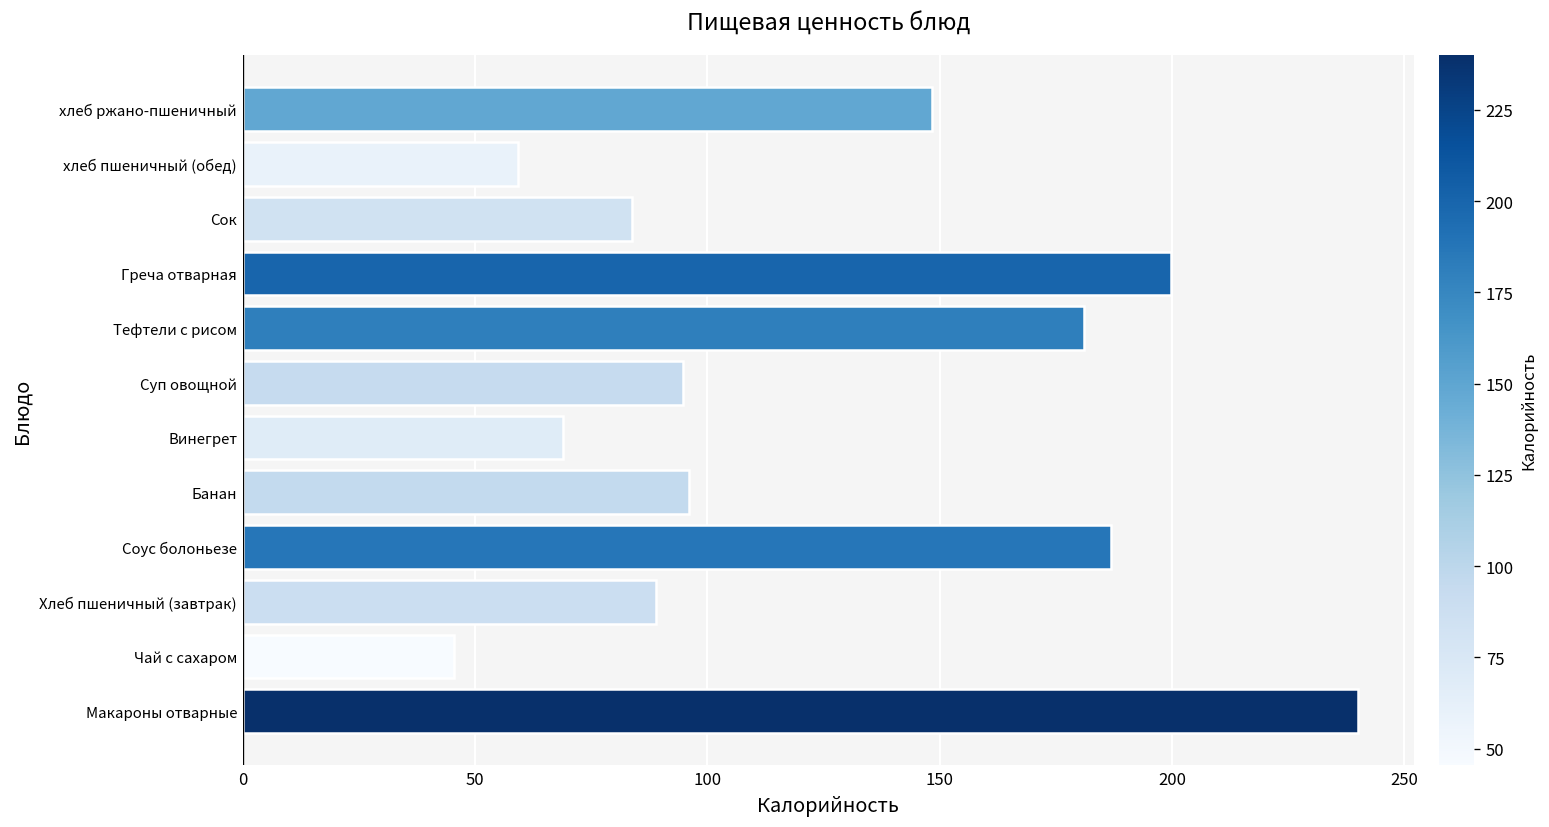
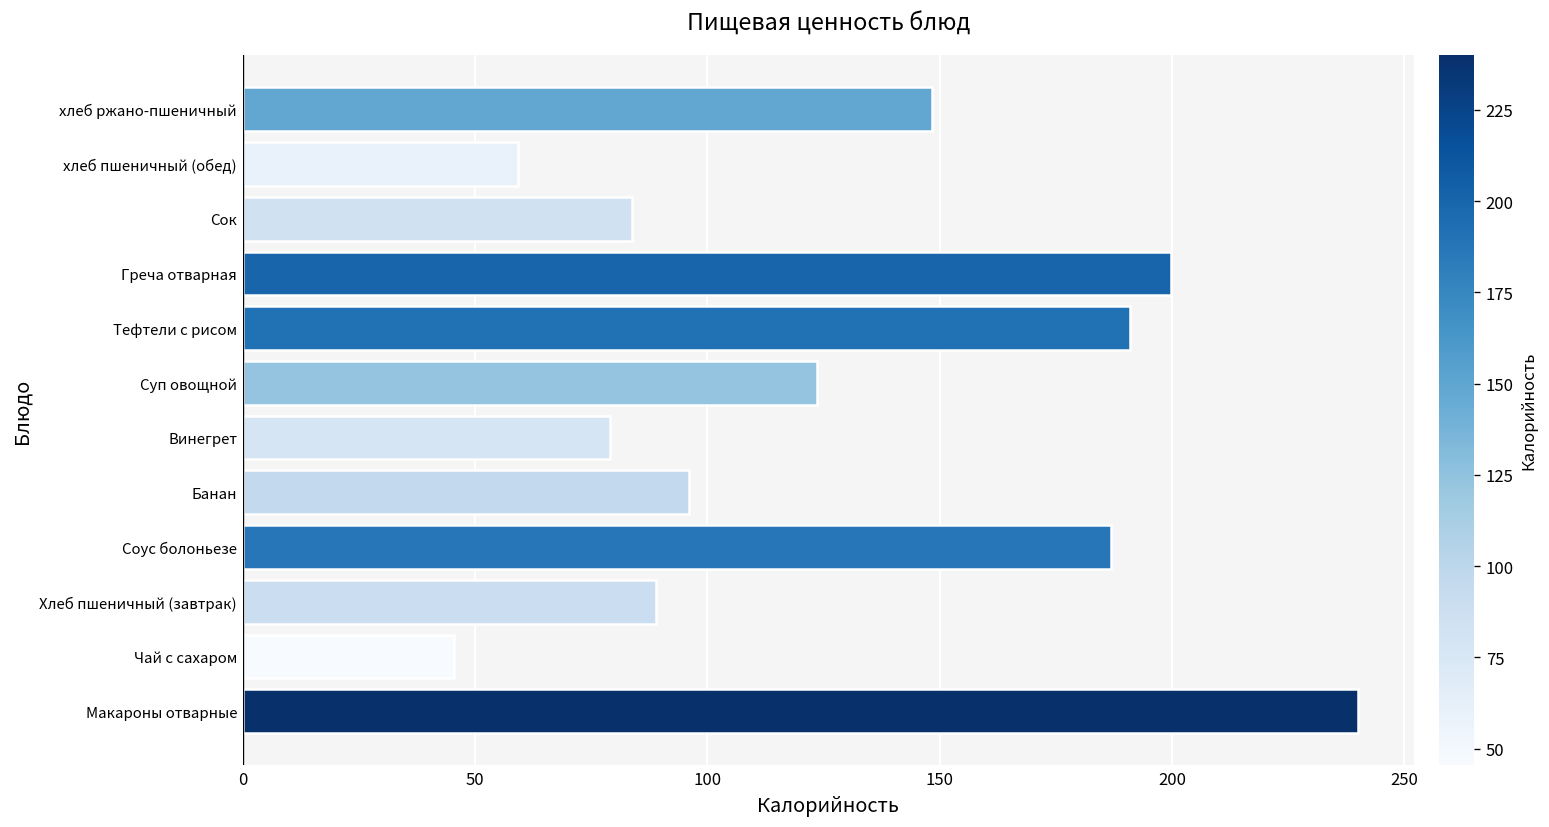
Тефтели с рисом: 181 -> 191
Суп овощной: 95 -> 123
Винегрет: 69 -> 79
